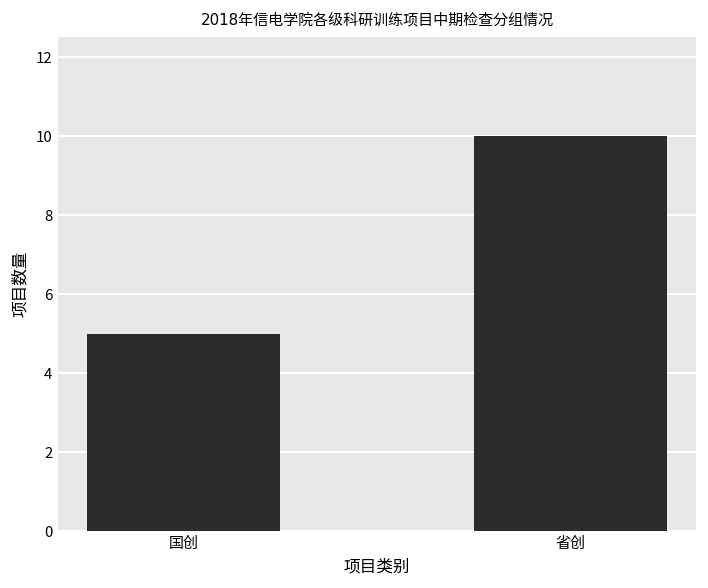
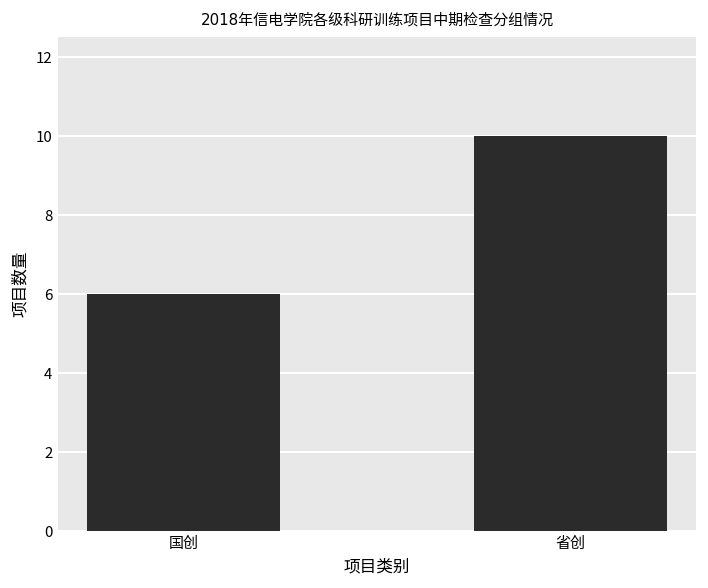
国创: 5 -> 6
